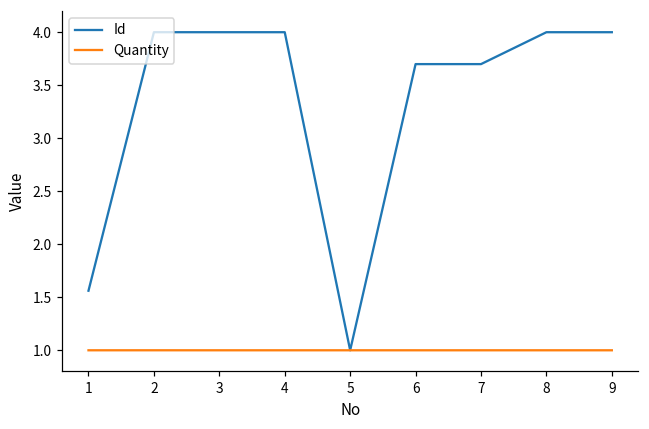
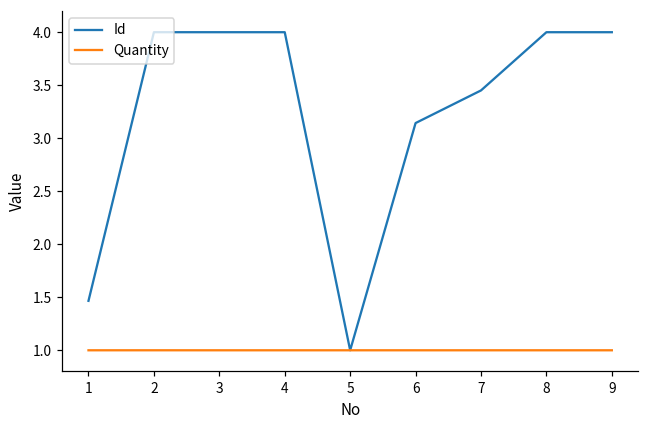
Id, 1: 1.6 -> 1.5
Id, 6: 3.7 -> 3.1
Id, 7: 3.7 -> 3.5
